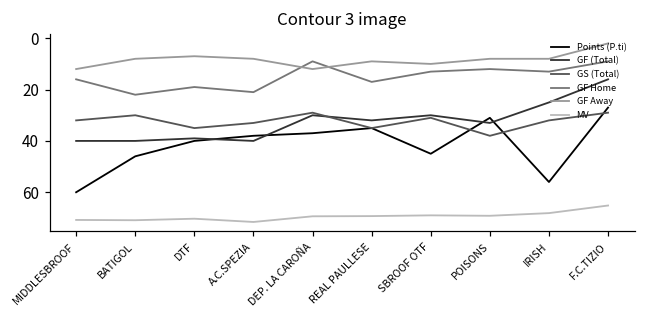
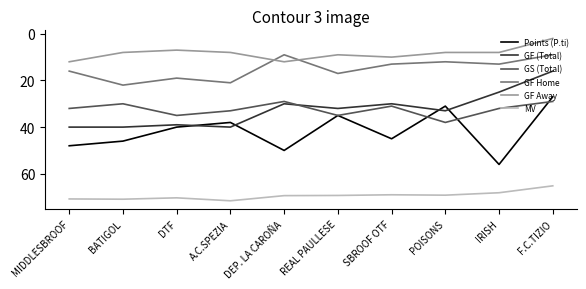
Points (P.ti), MIDDLESBROOF: 60 -> 48
Points (P.ti), DEP. LA CAROÑA: 37 -> 50
